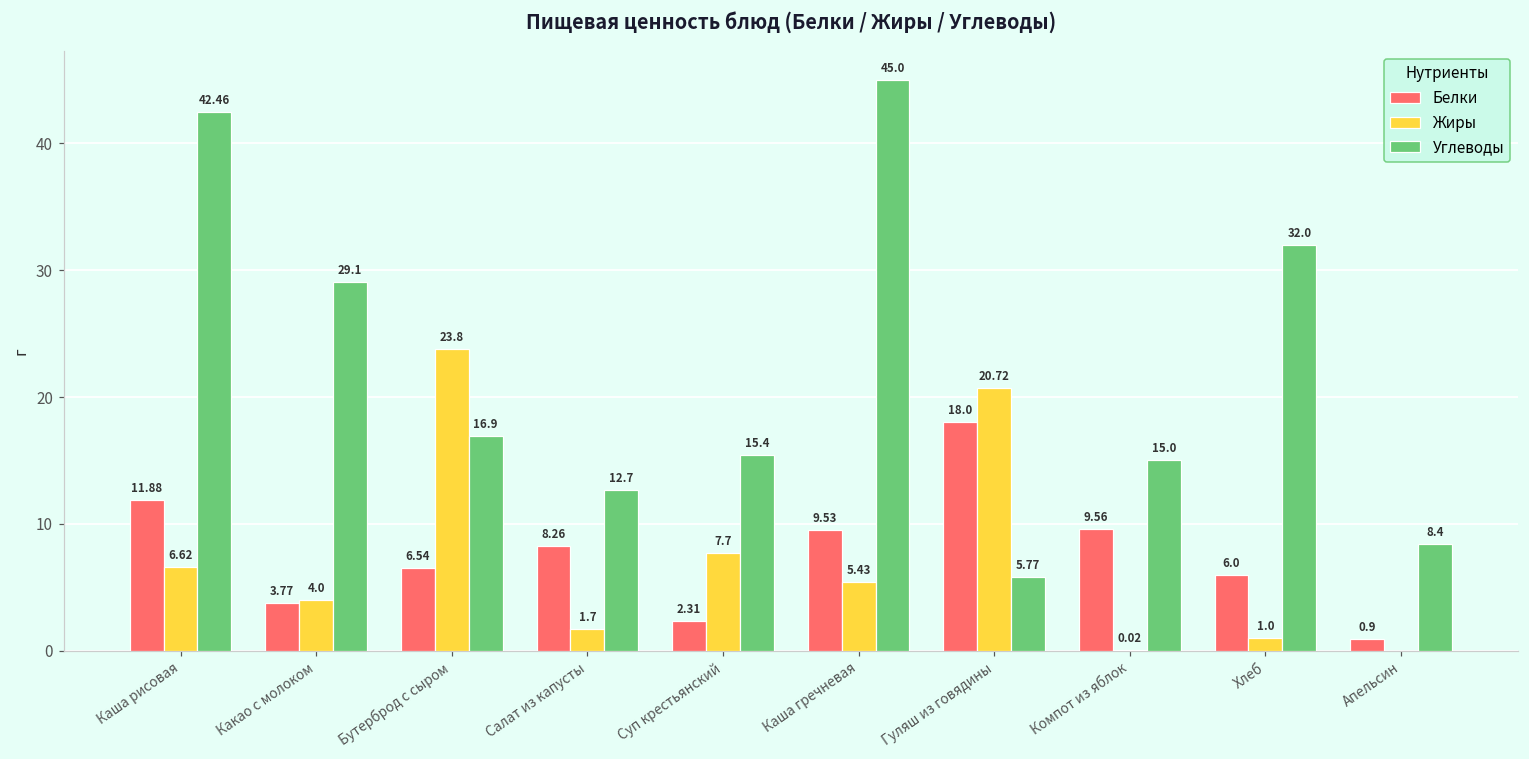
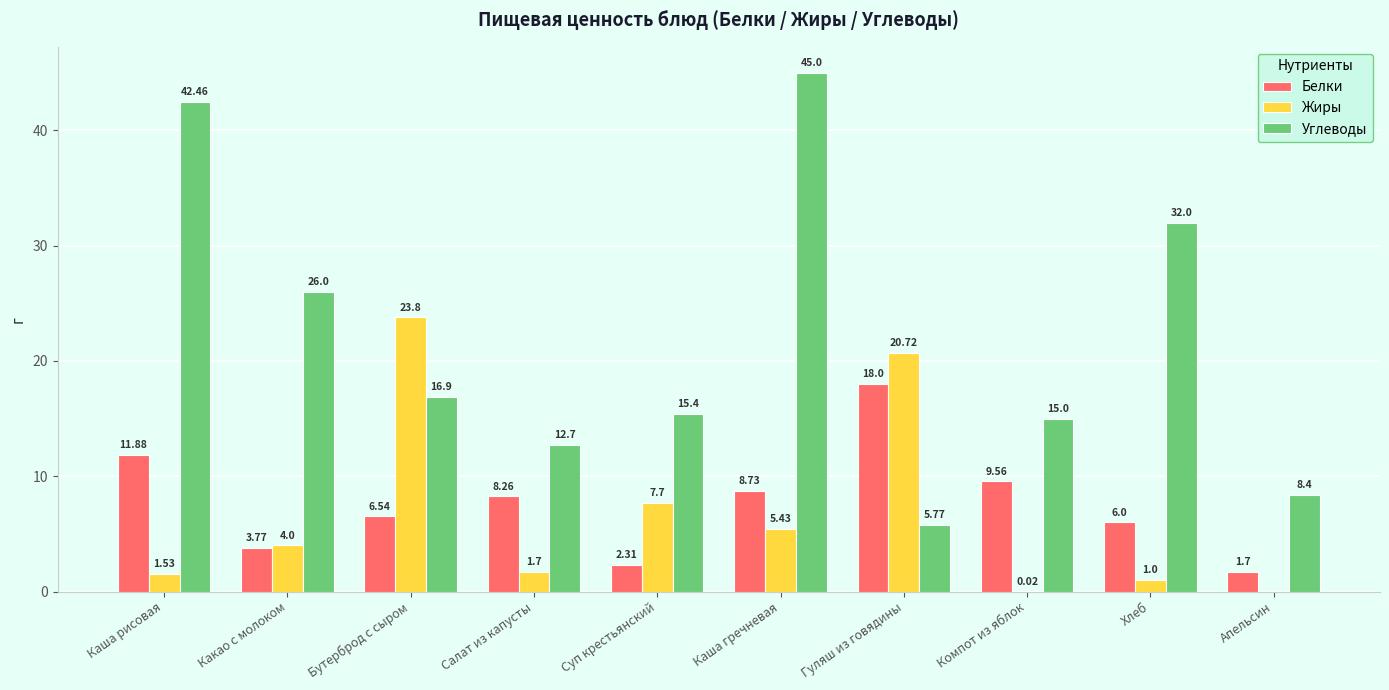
Жиры, Каша рисовая: 6.62 -> 1.53
Углеводы, Какао с молоком: 29.1 -> 26.0
Белки, Каша гречневая: 9.53 -> 8.73
Белки, Апельсин: 0.9 -> 1.7
